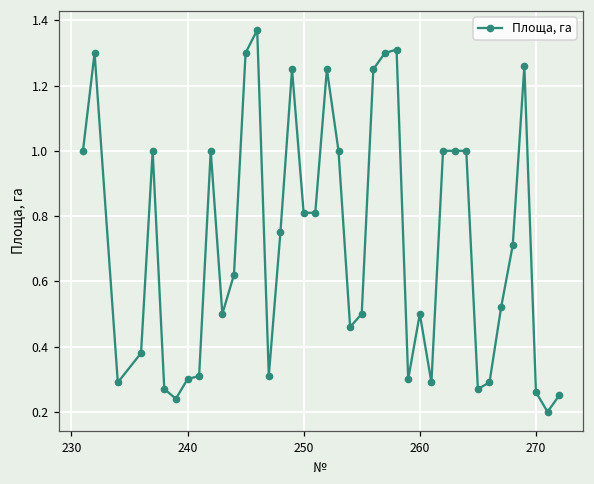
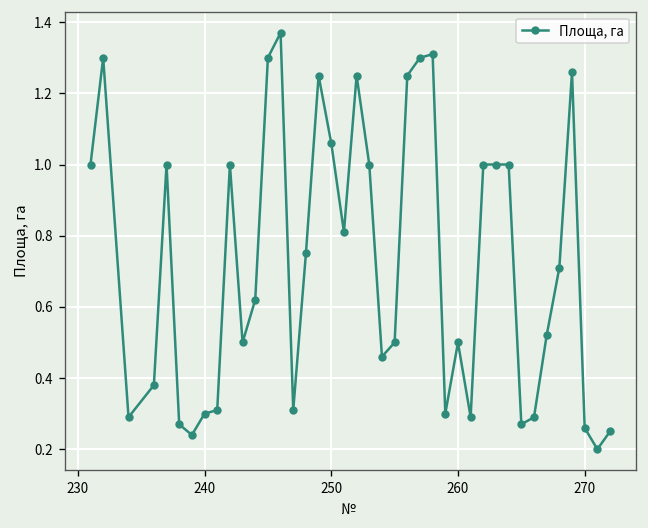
250: 0.81 -> 1.06
